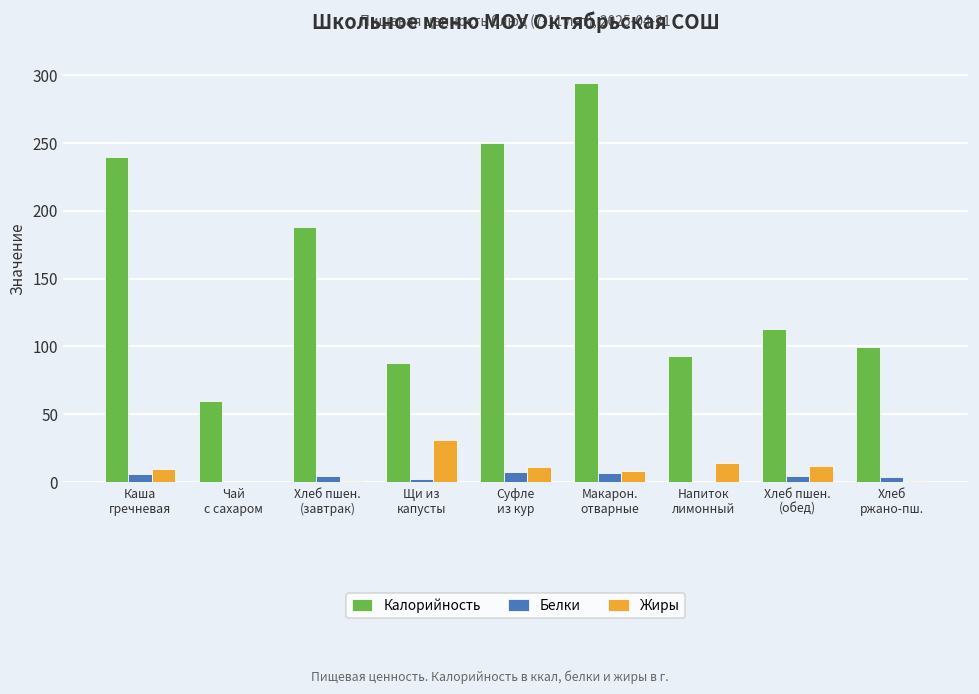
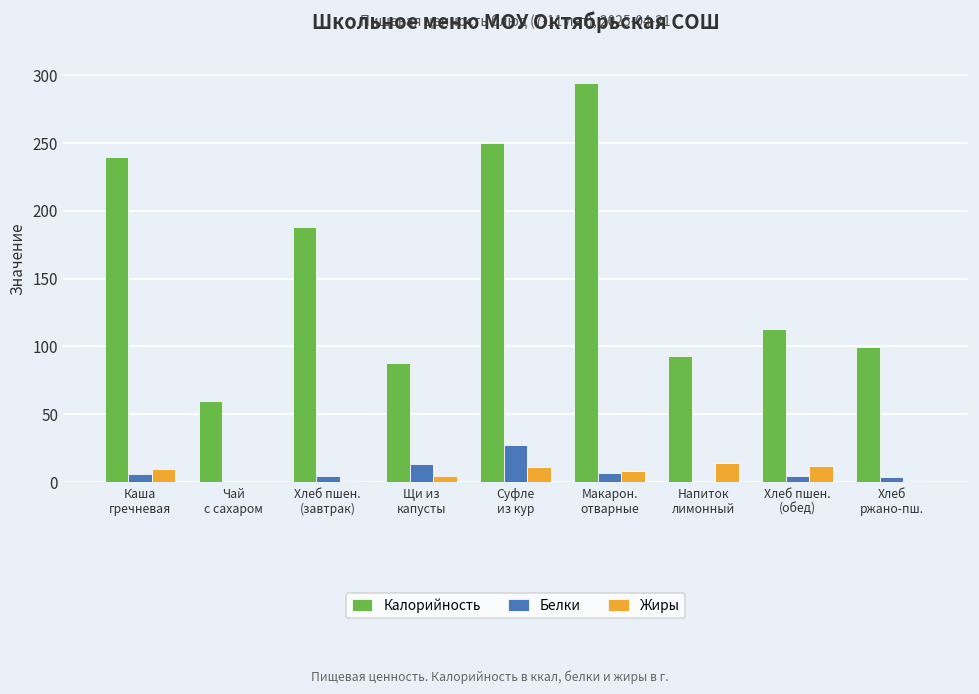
Белки, Щи из капусты: 2 -> 13
Жиры, Щи из капусты: 31 -> 4
Белки, Суфле из кур: 8 -> 27
